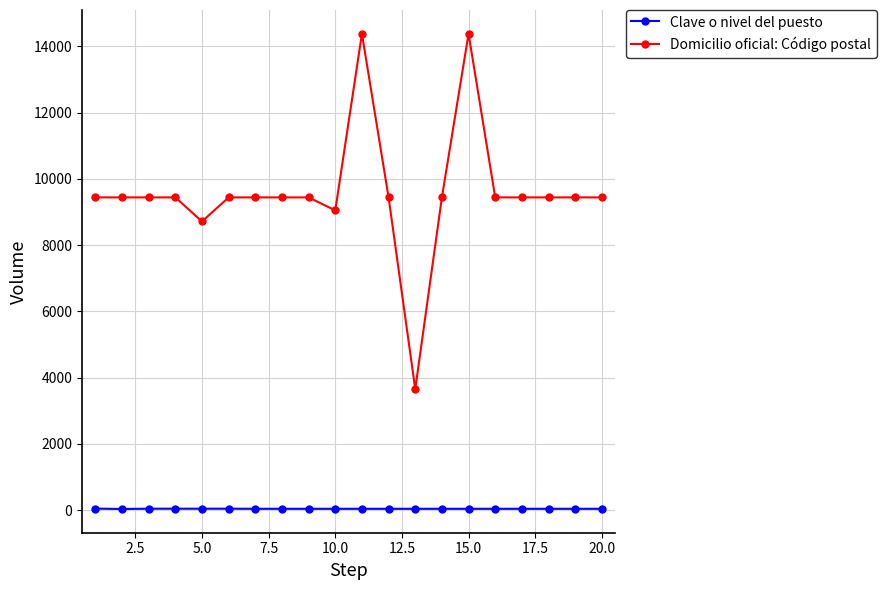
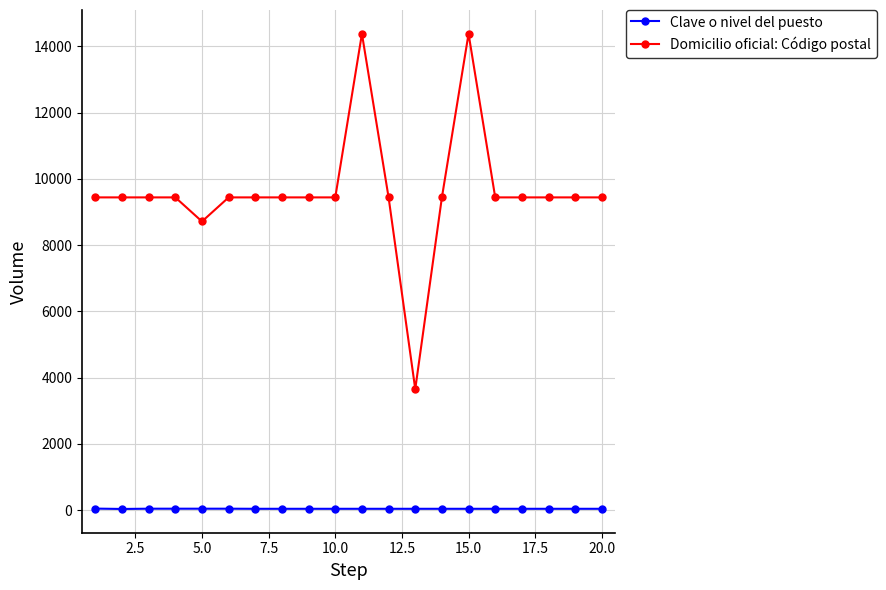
Domicilio oficial: Código postal, 10.0: 9000 -> 9400
